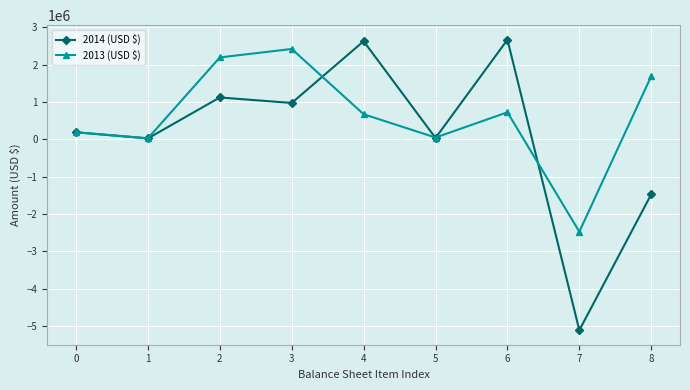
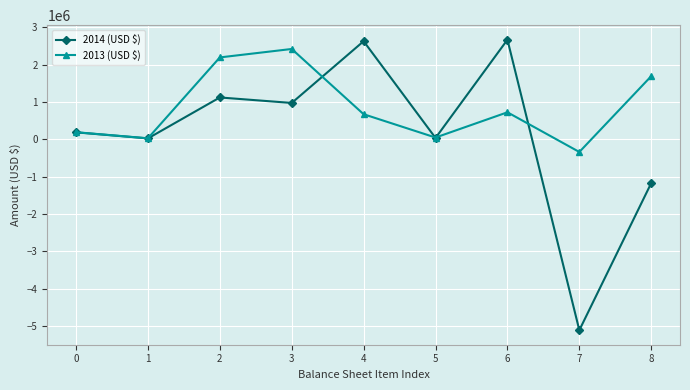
2013 (USD $), 7: -2500000 -> -300000
2014 (USD $), 8: -1500000 -> -1200000
